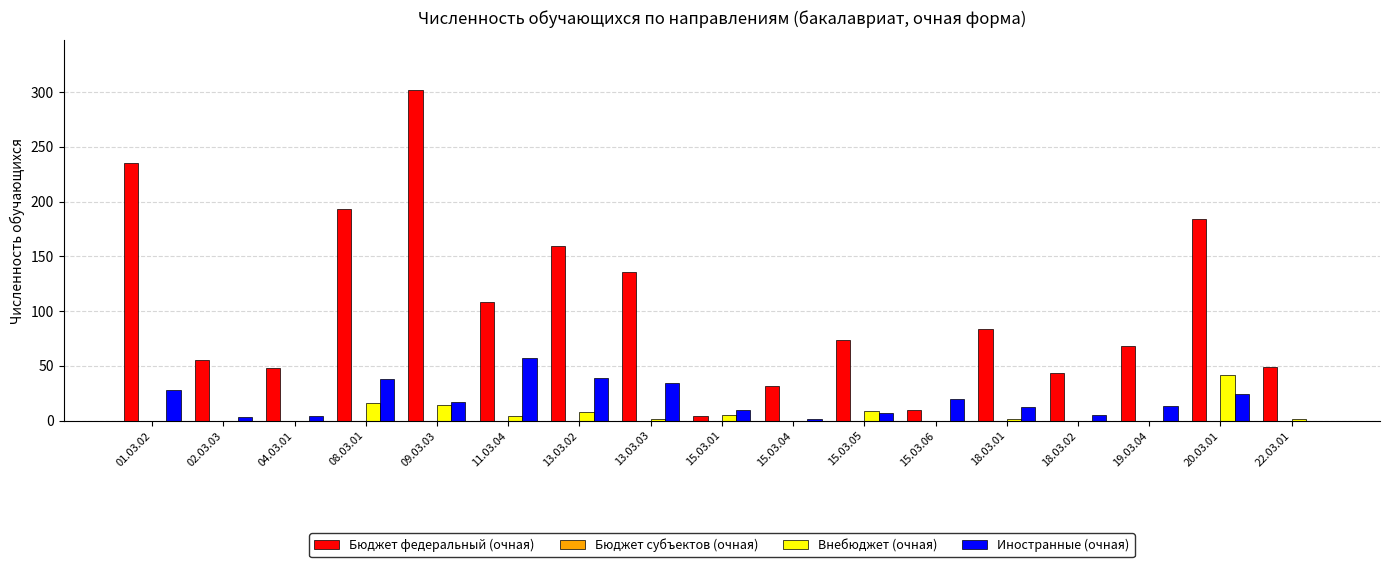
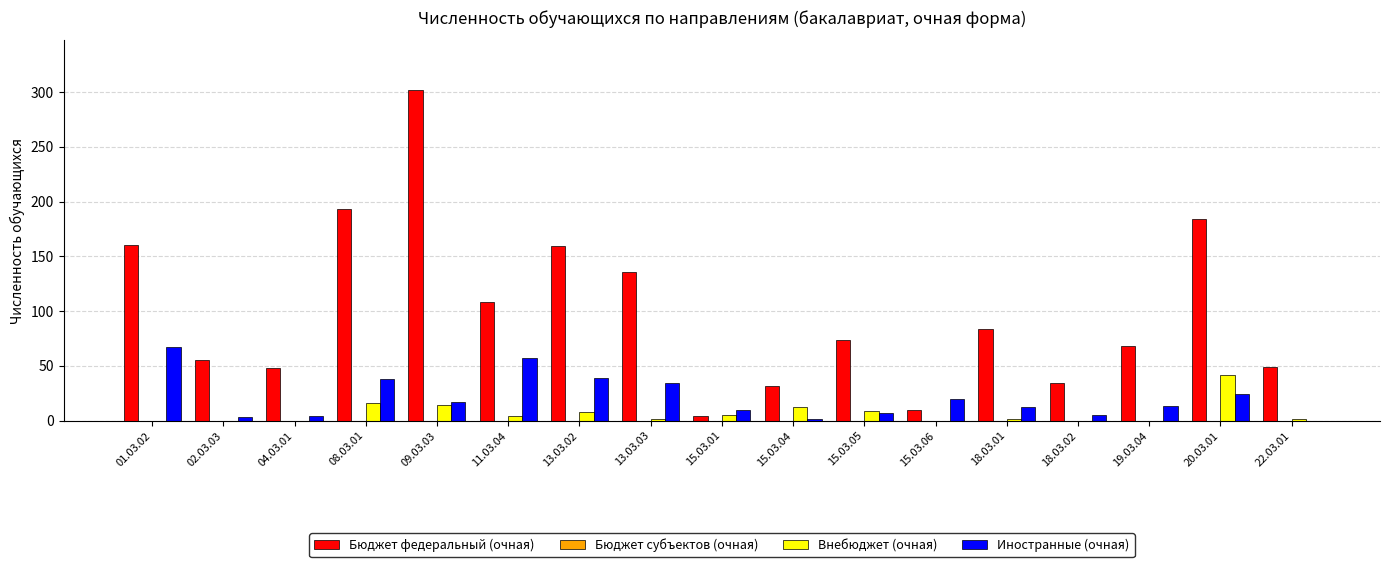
Бюджет федеральный (очная), 01.03.02: 235 -> 160
Иностранные (очная), 01.03.02: 28 -> 67
Внебюджет (очная), 15.03.04: 0 -> 12
Бюджет федеральный (очная), 18.03.02: 43 -> 34
